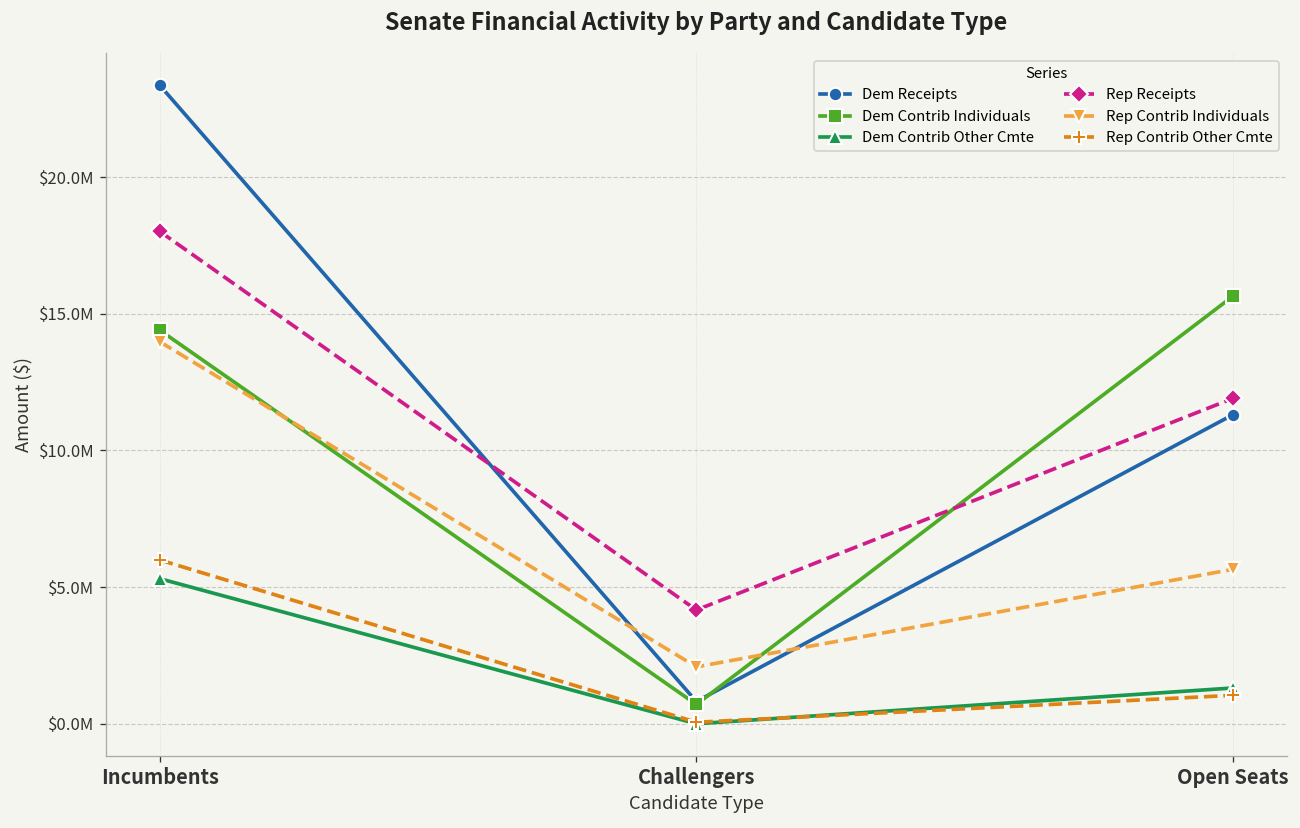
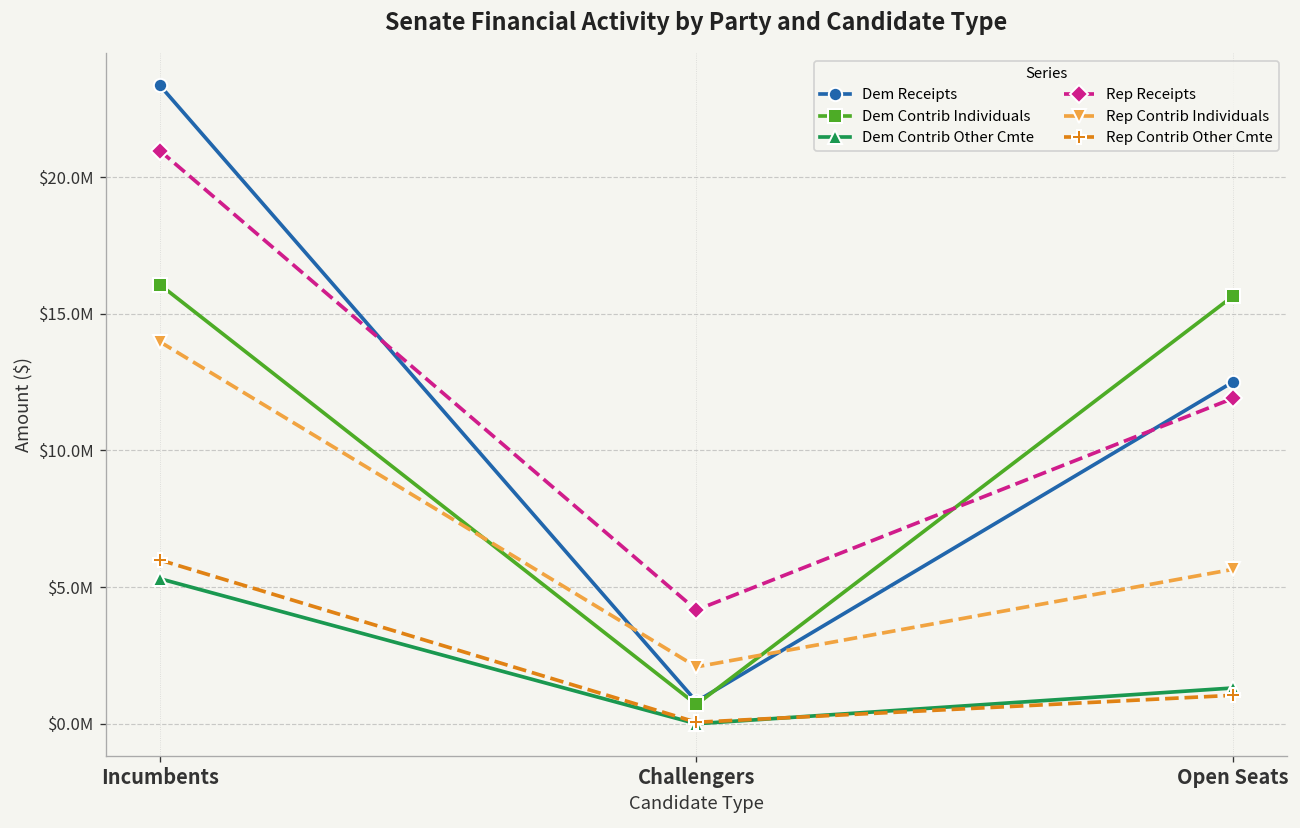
Dem Contrib Individuals, Incumbents: $14400000 -> $16100000
Rep Receipts, Incumbents: $18000000 -> $21000000
Dem Receipts, Open Seats: $11300000 -> $12500000
